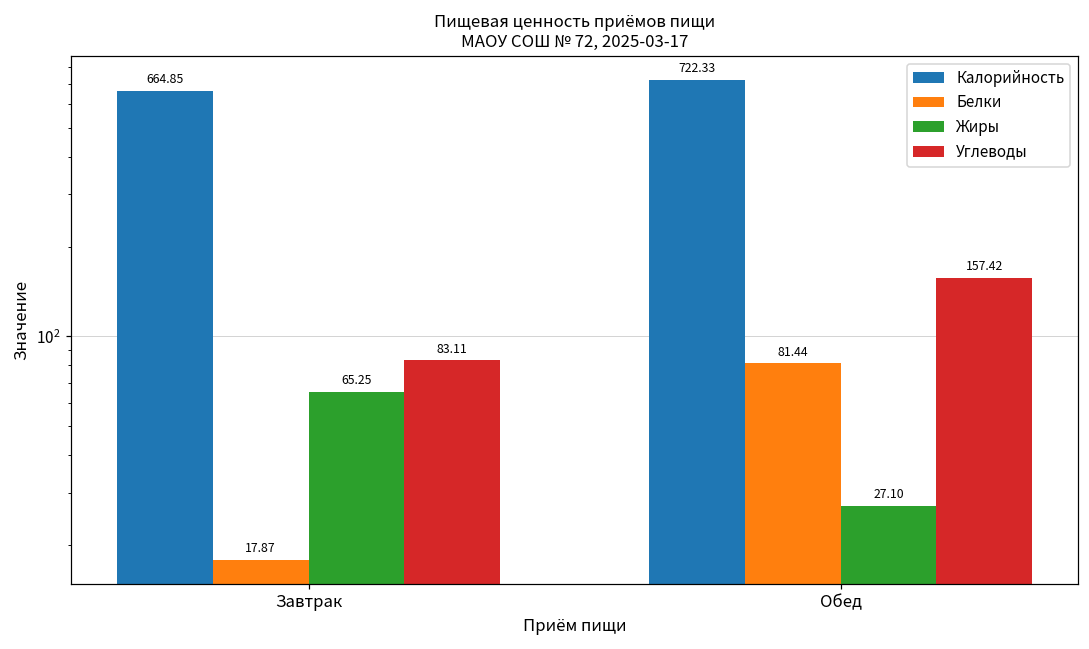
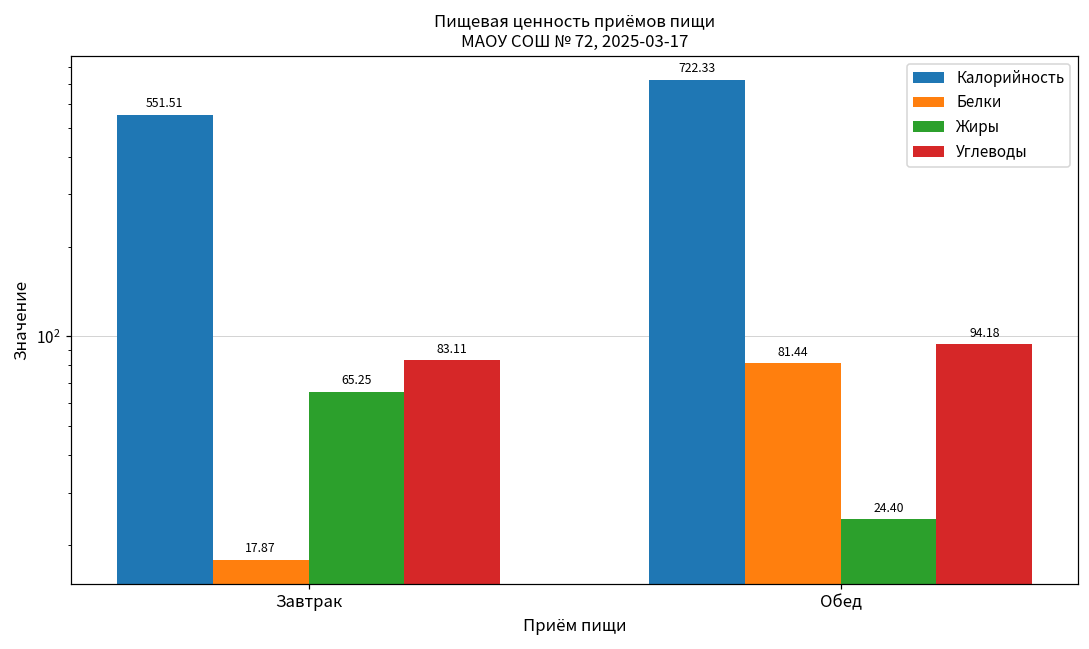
Калорийность, Завтрак: 664.85 -> 551.51
Жиры, Обед: 27.10 -> 24.40
Углеводы, Обед: 157.42 -> 94.18
